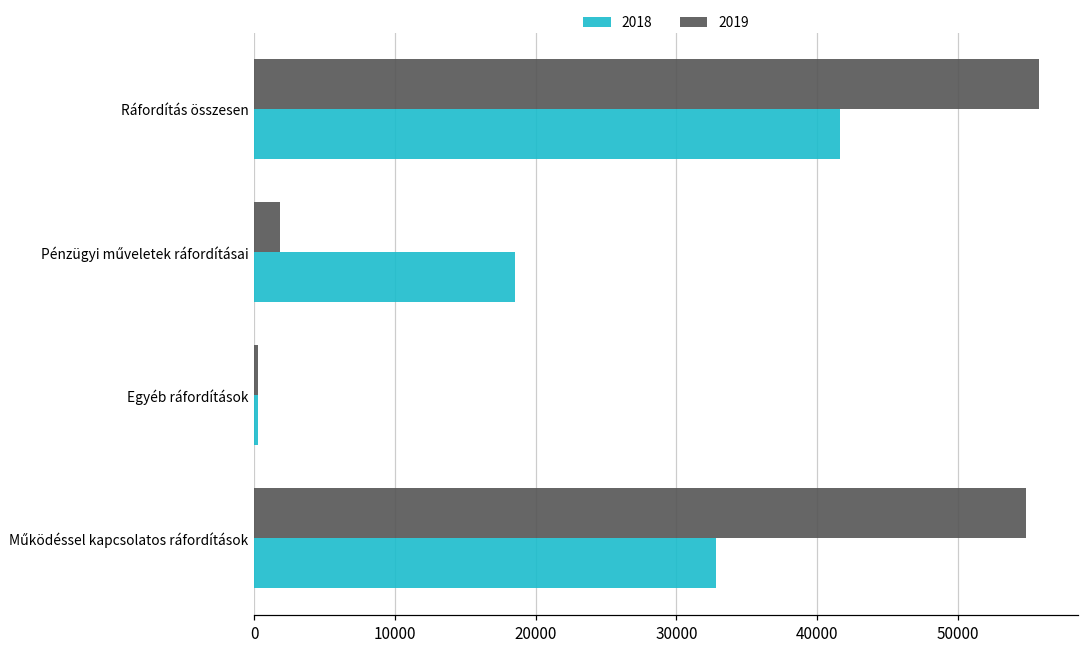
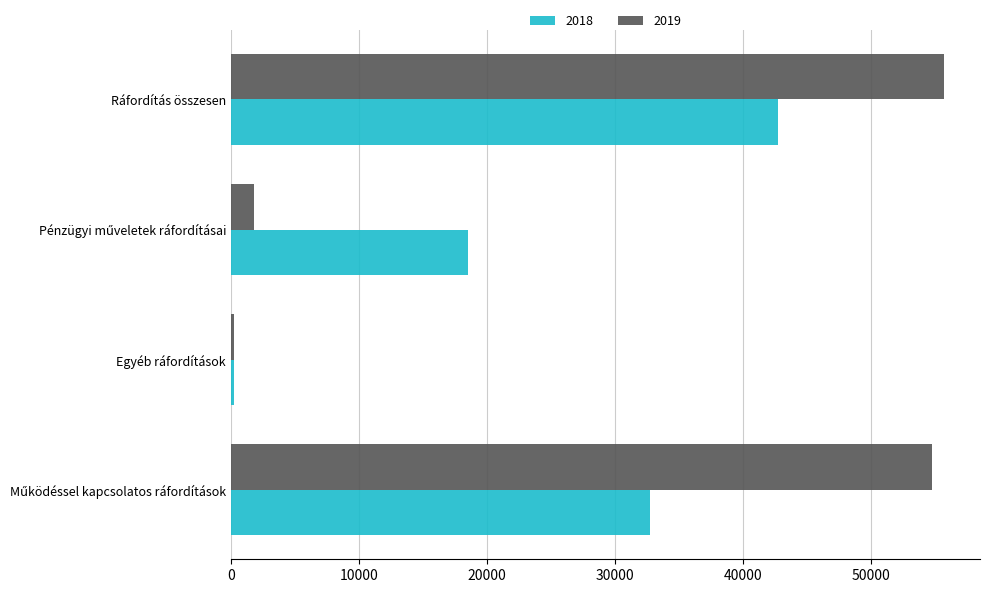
2018, Ráfordítás összesen: 41600 -> 42800
